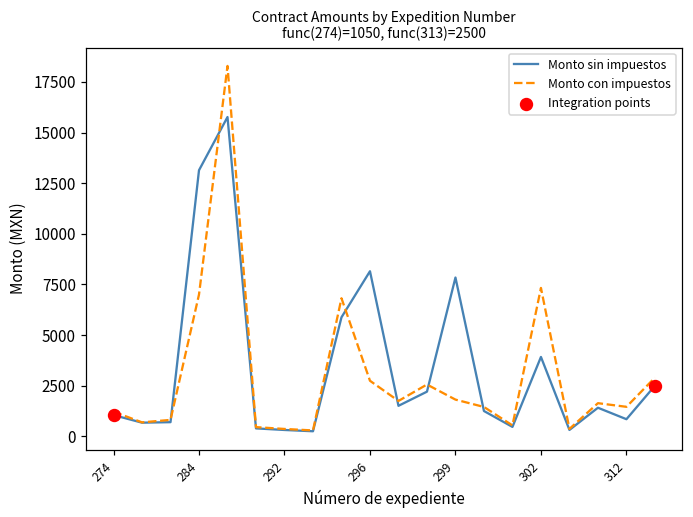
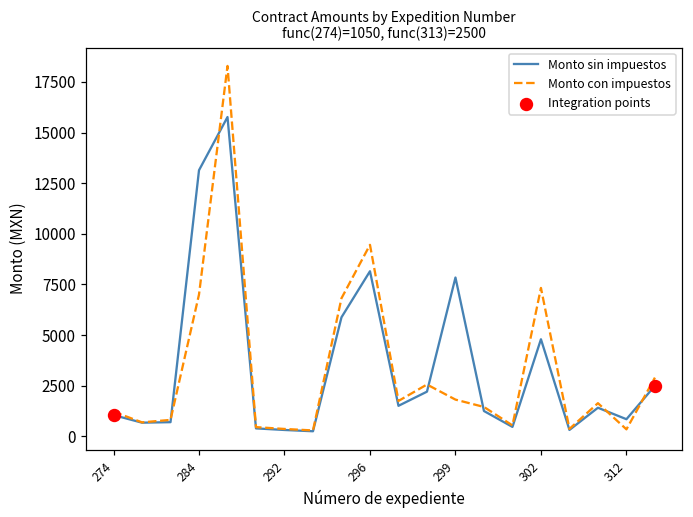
Monto con impuestos, 296: 2700 -> 9500
Monto sin impuestos, 302: 3900 -> 4800
Monto con impuestos, 312: 1500 -> 300
